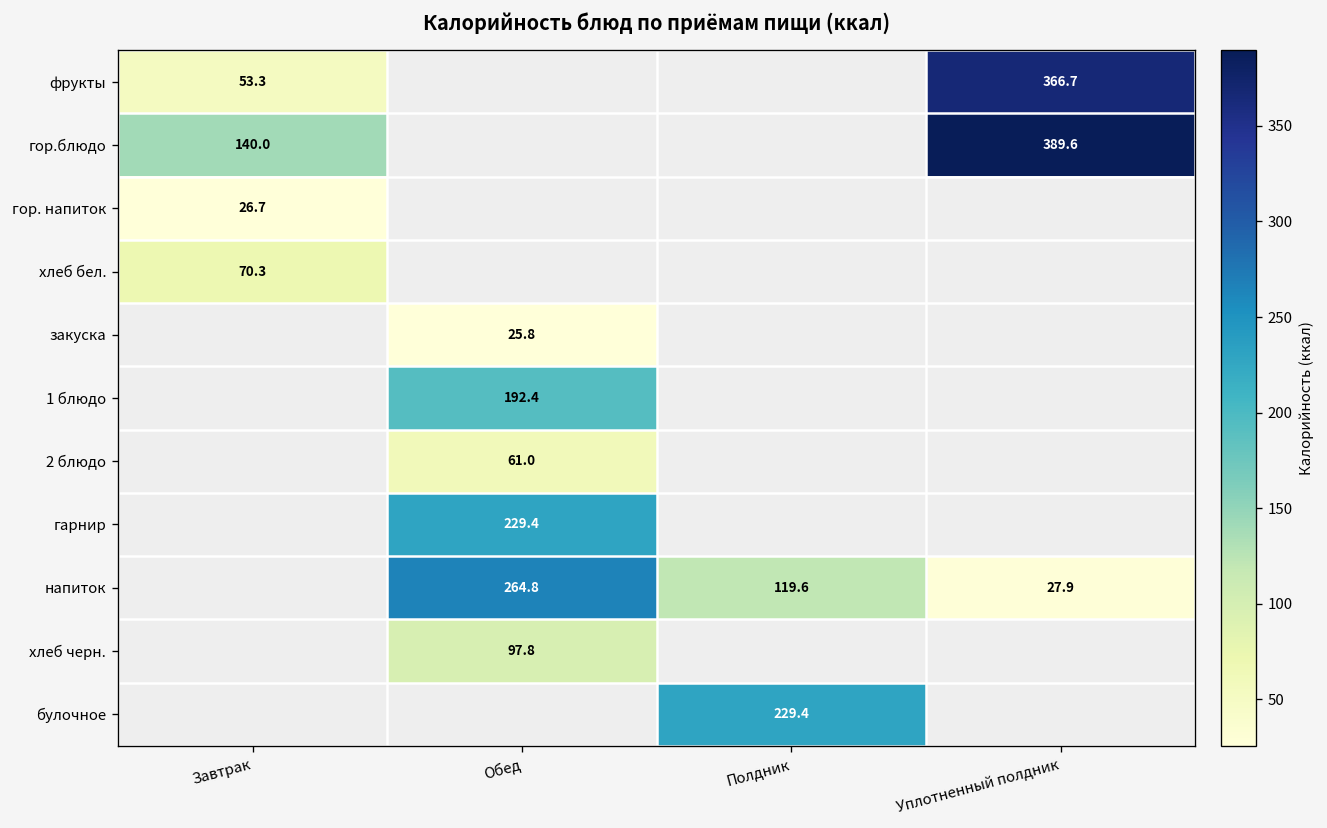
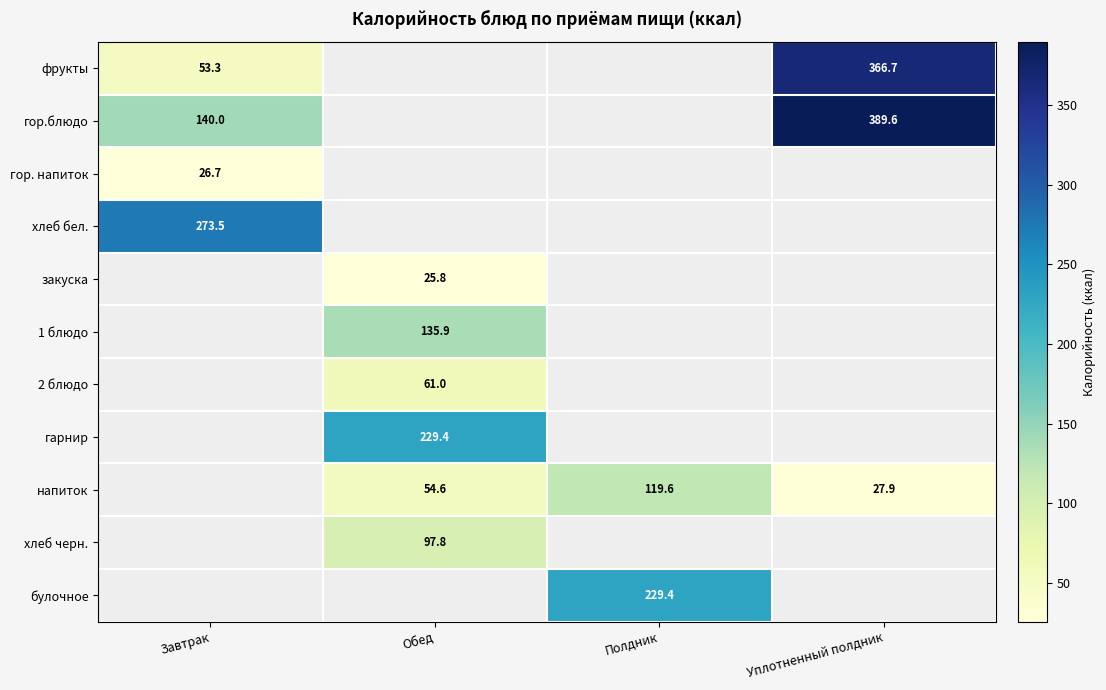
хлеб бел., Завтрак: 70.3 -> 273.5
1 блюдо, Обед: 192.4 -> 135.9
напиток, Обед: 264.8 -> 54.6
